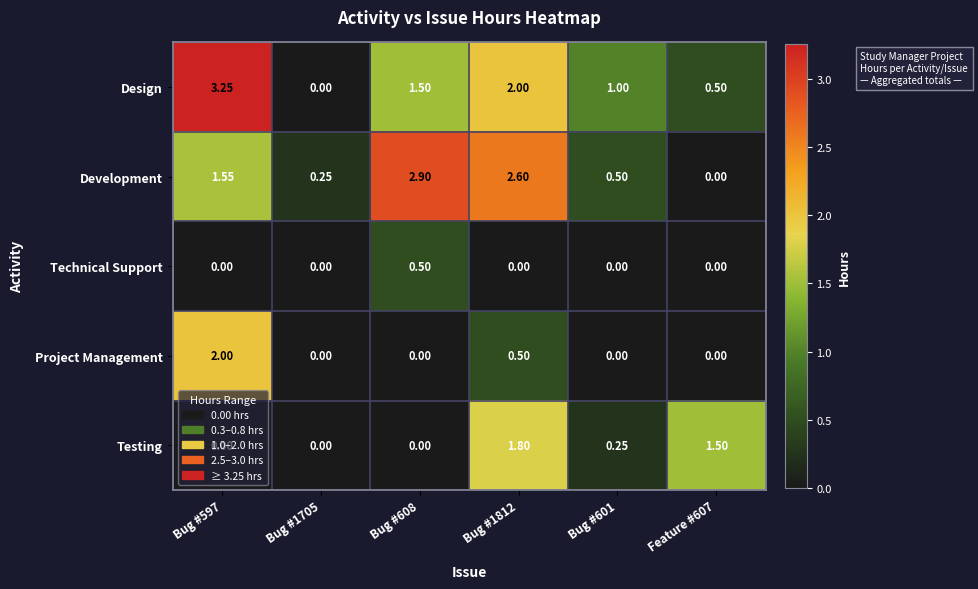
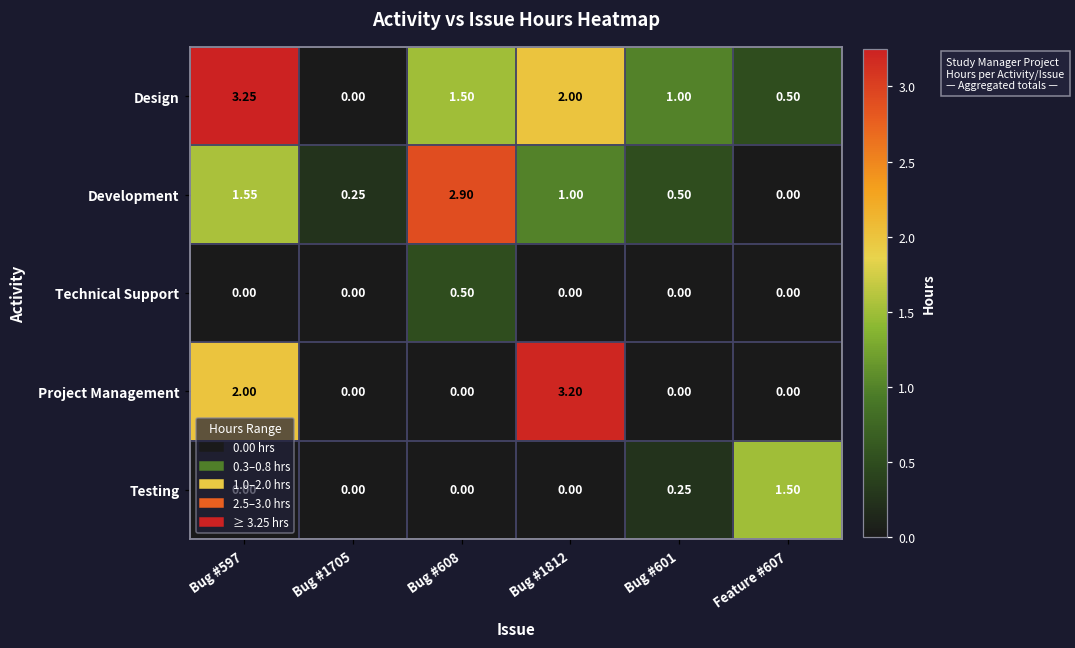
Development, Bug #1812: 2.60 -> 1.00
Project Management, Bug #1812: 0.50 -> 3.20
Testing, Bug #1812: 1.80 -> 0.00
